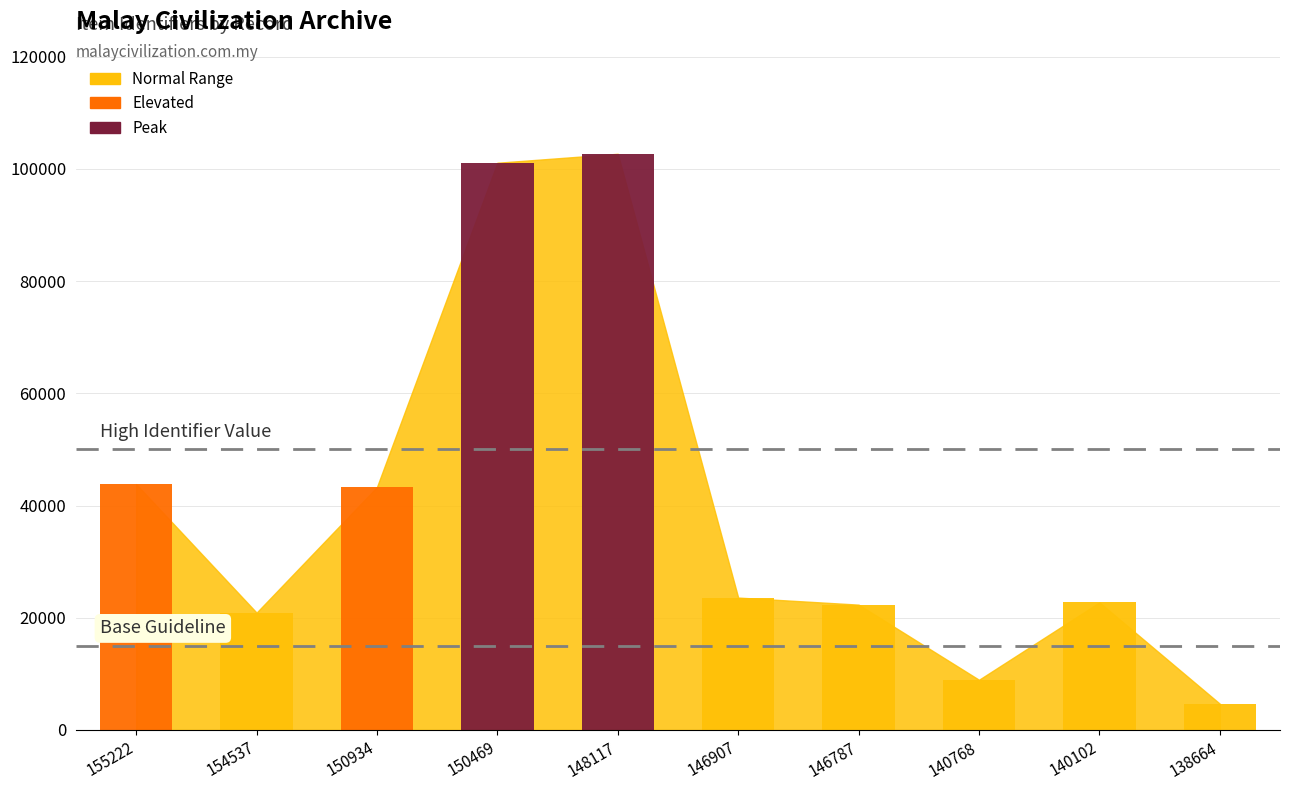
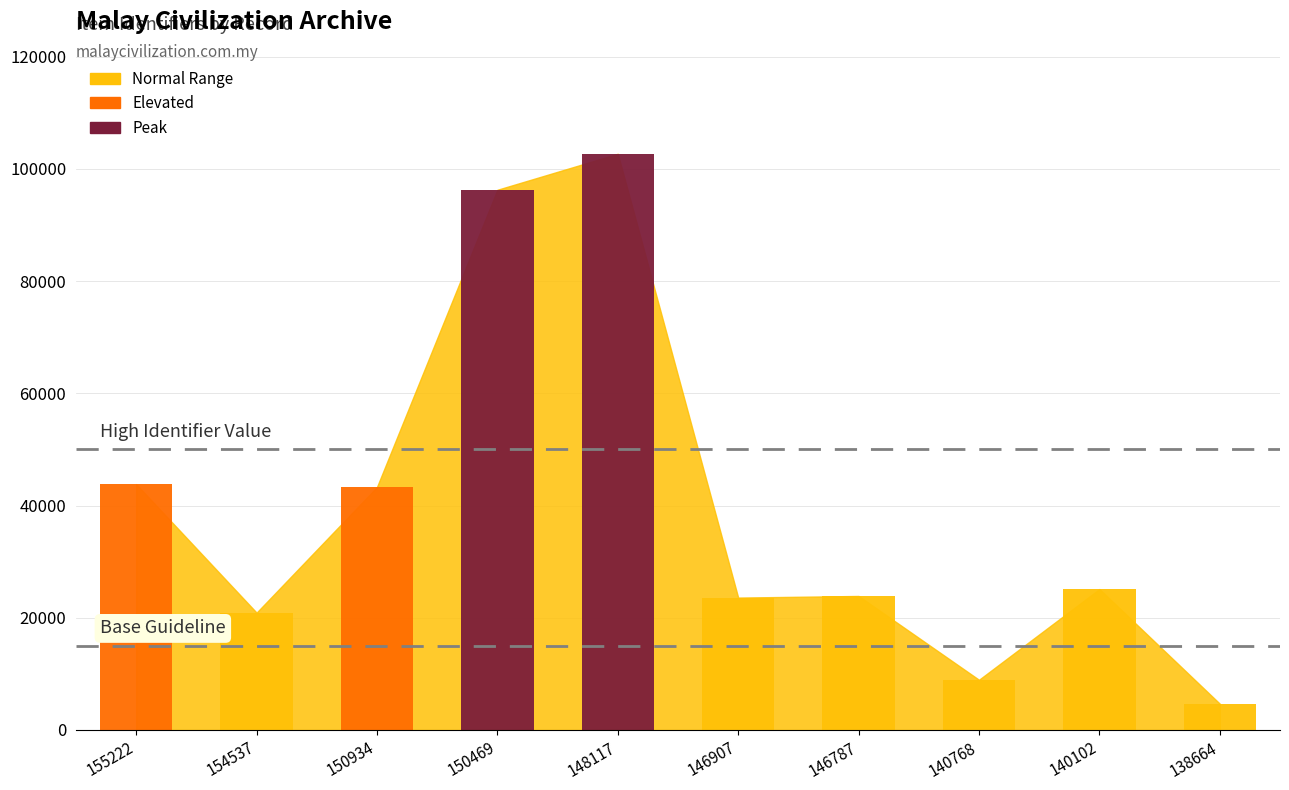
150469: 101000 -> 96000
146787: 22000 -> 24000
140102: 23000 -> 25000
